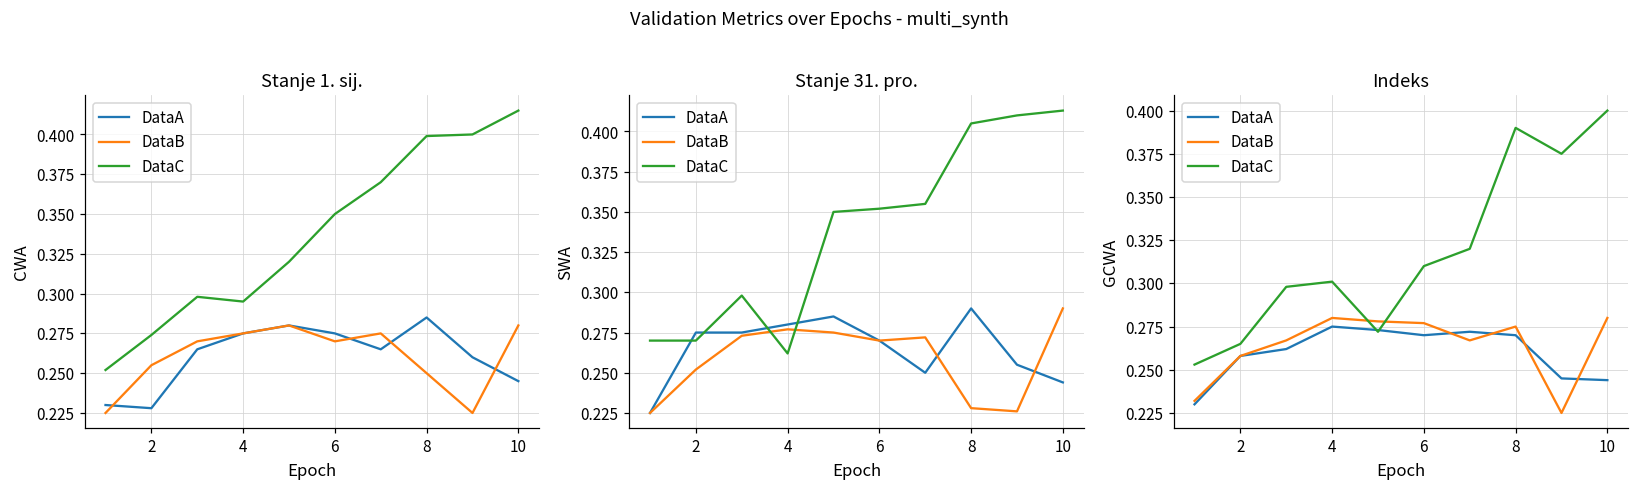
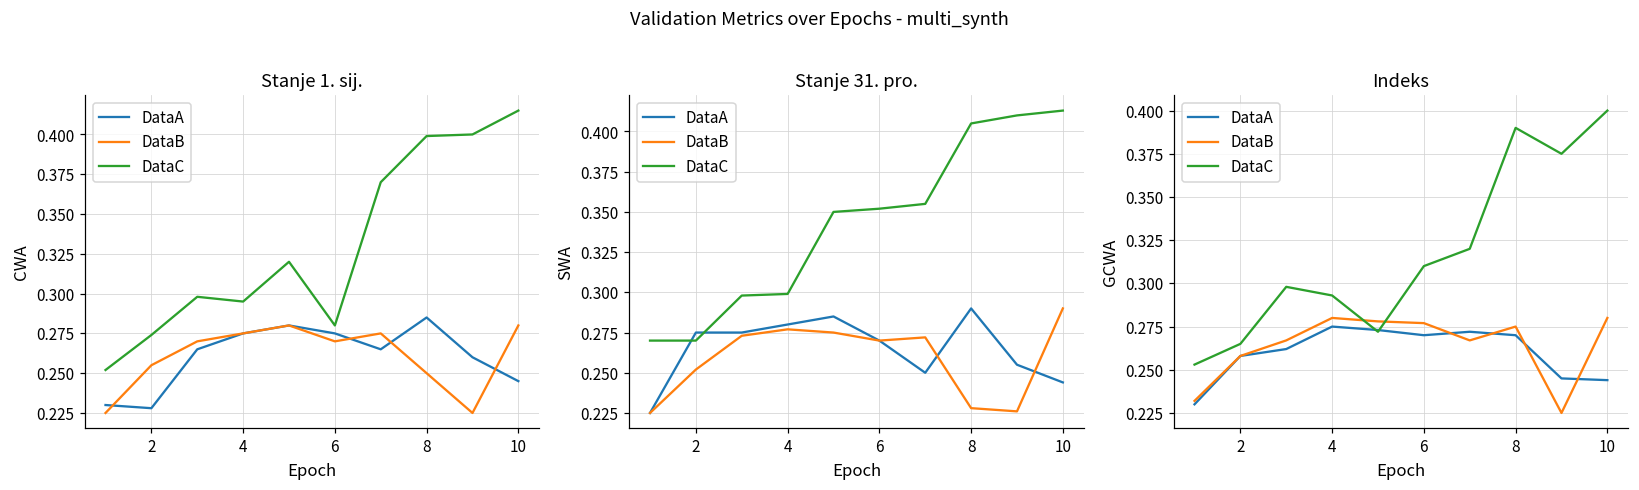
Stanje 1. sij., DataC, 6: 0.35 -> 0.28
Stanje 31. pro., DataC, 4: 0.262 -> 0.299
Indeks, DataC, 4: 0.301 -> 0.293
